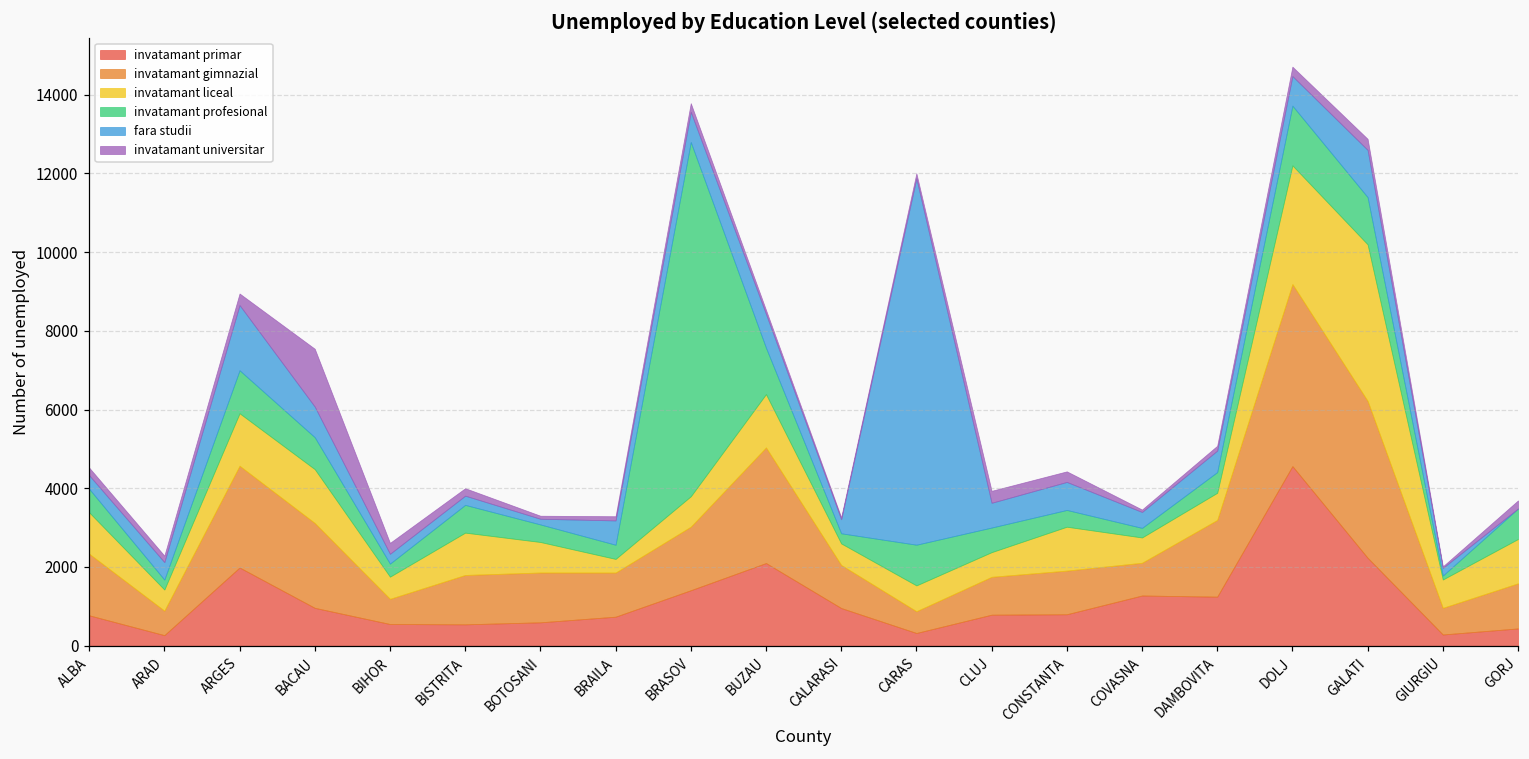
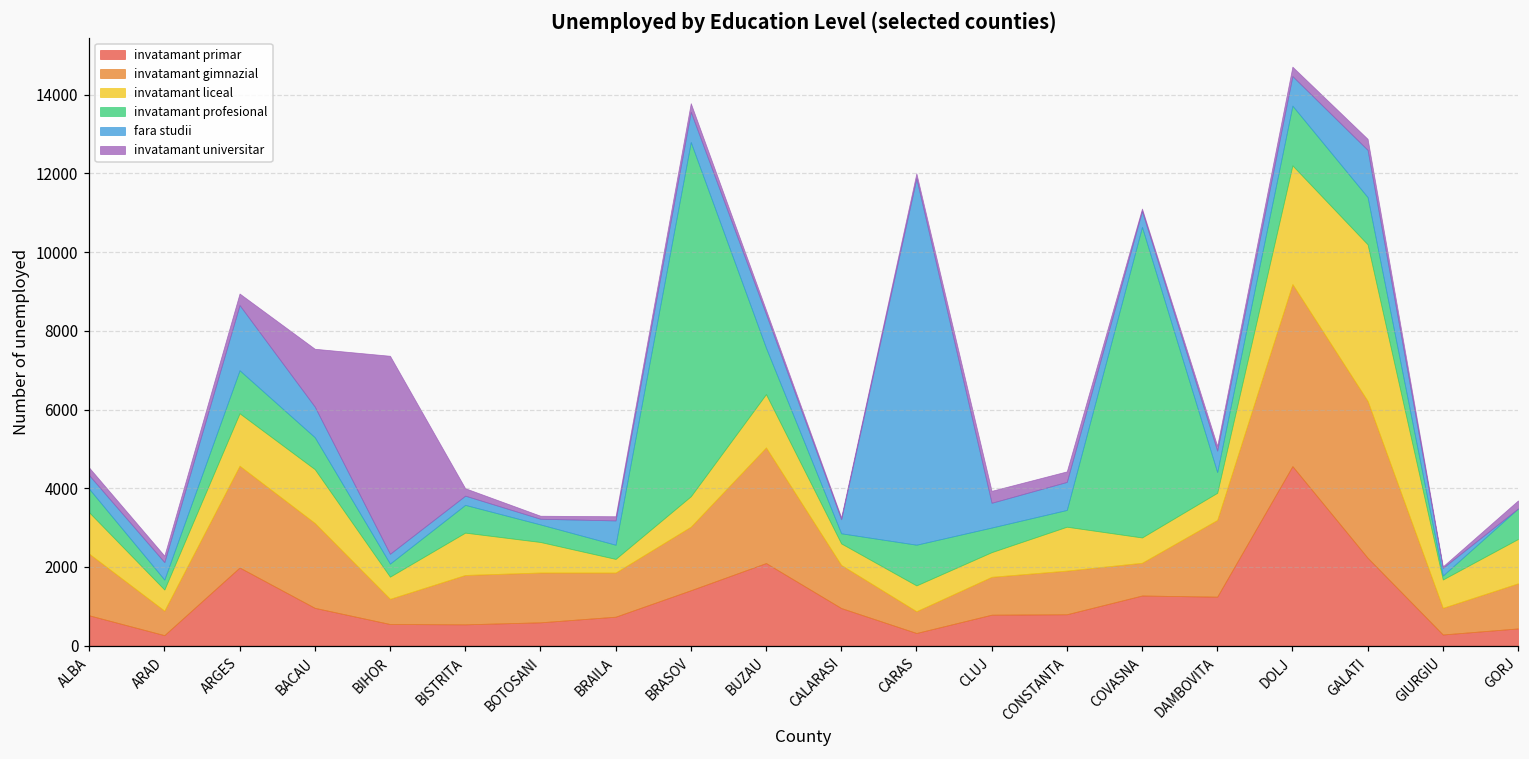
invatamant universitar, BIHOR: 300 -> 5000
invatamant profesional, COVASNA: 200 -> 7900
